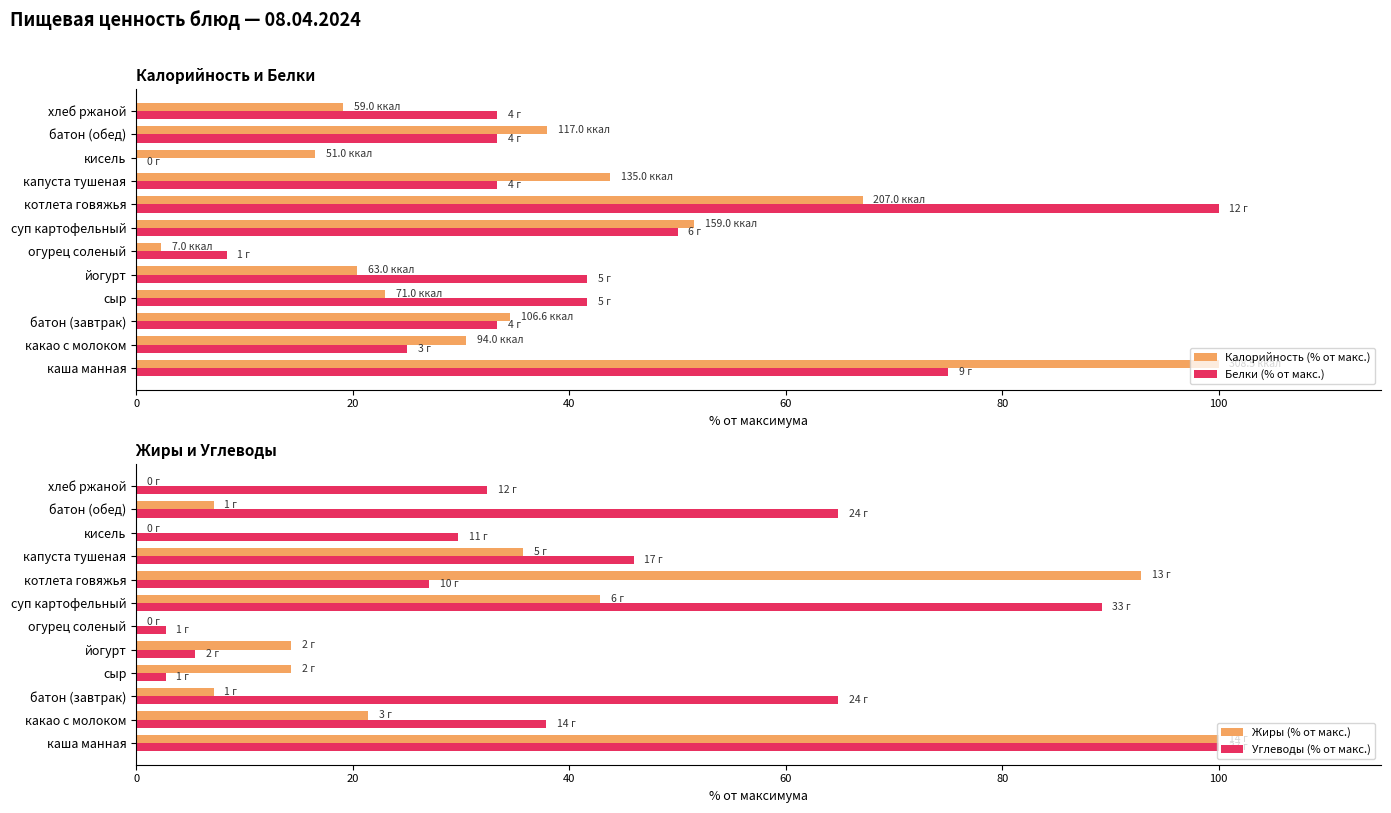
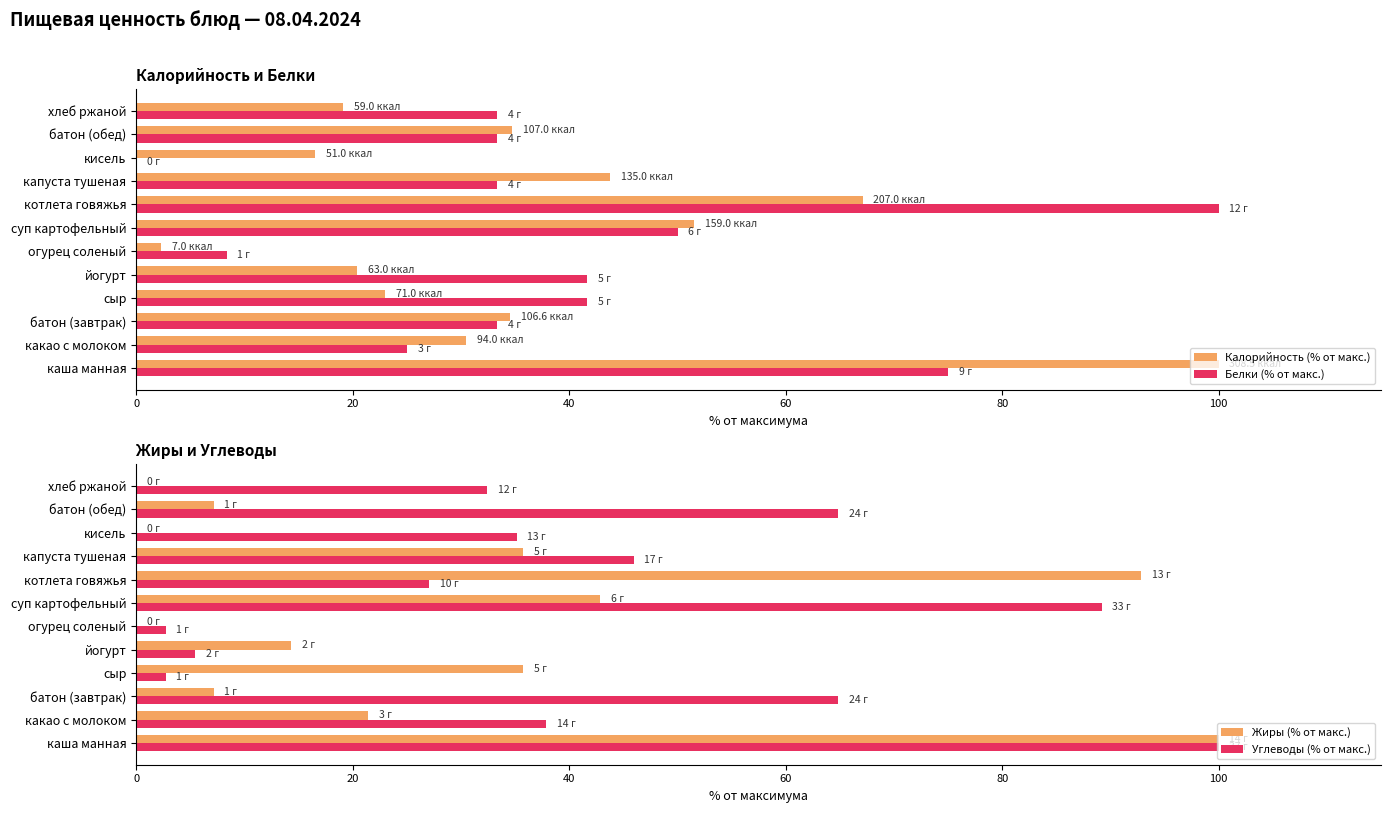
Калорийность и Белки, Калорийность (% от макс.), батон (обед): 117.0 -> 107.0
Жиры и Углеводы, Углеводы (% от макс.), кисель: 11 -> 13
Жиры и Углеводы, Жиры (% от макс.), сыр: 2 -> 5
